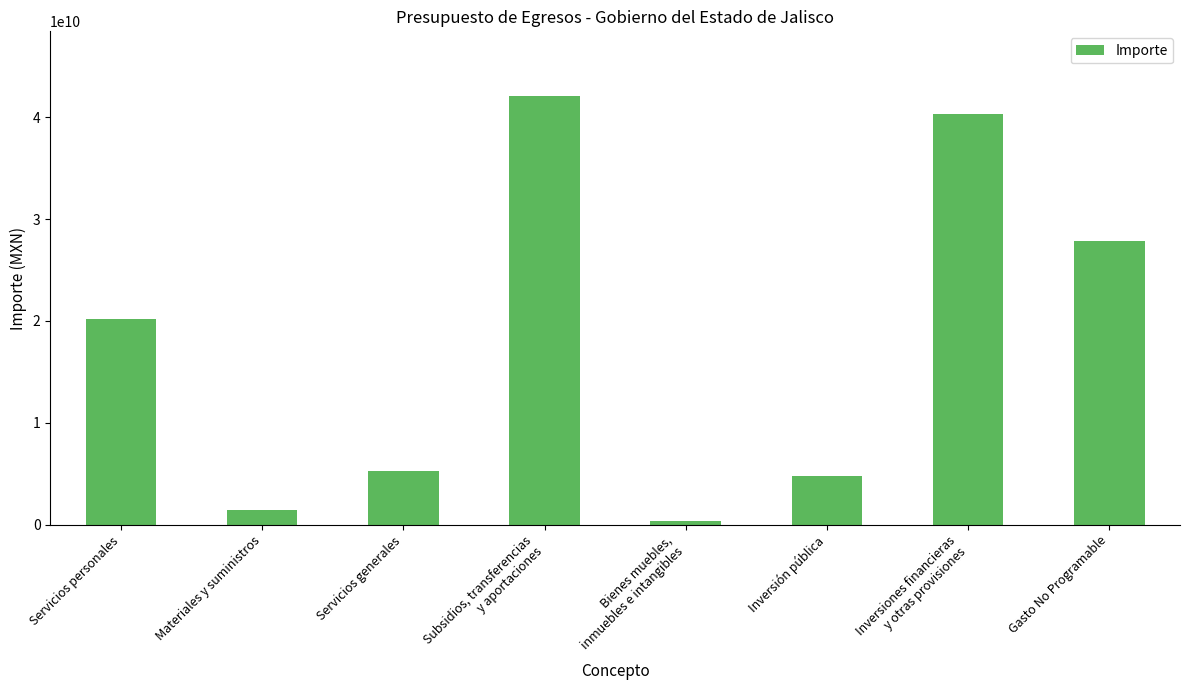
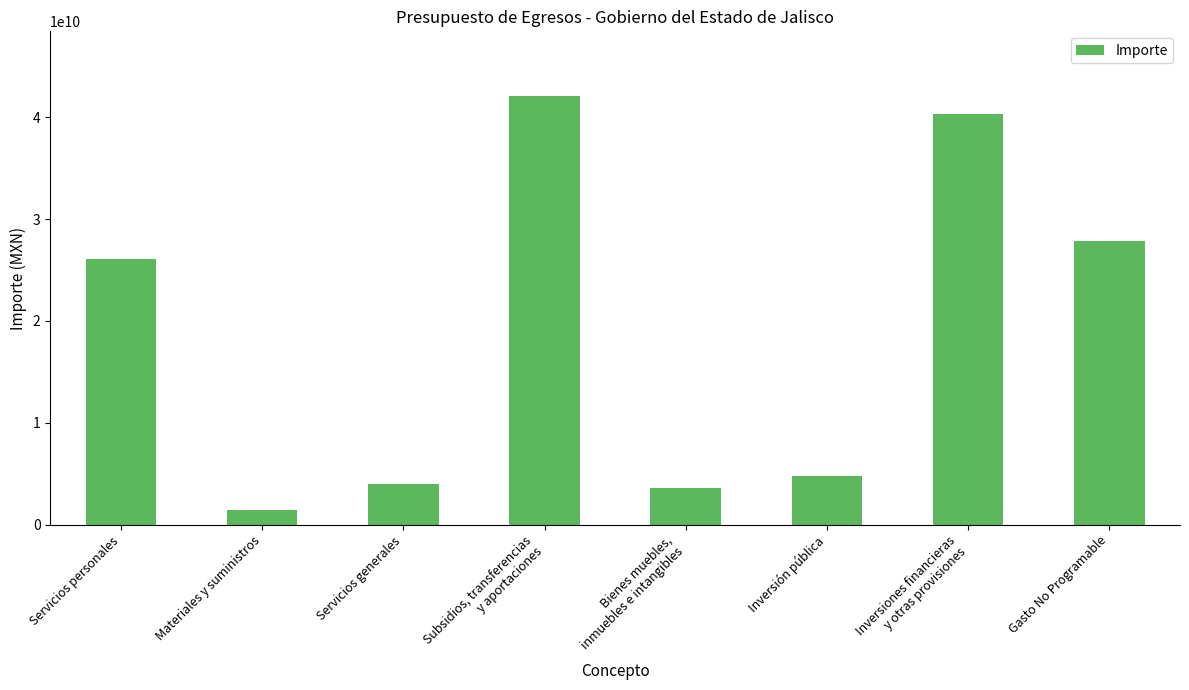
Servicios personales: 20200000000 -> 26100000000
Servicios generales: 5300000000 -> 4000000000
Bienes muebles, inmuebles e intangibles: 300000000 -> 3600000000
